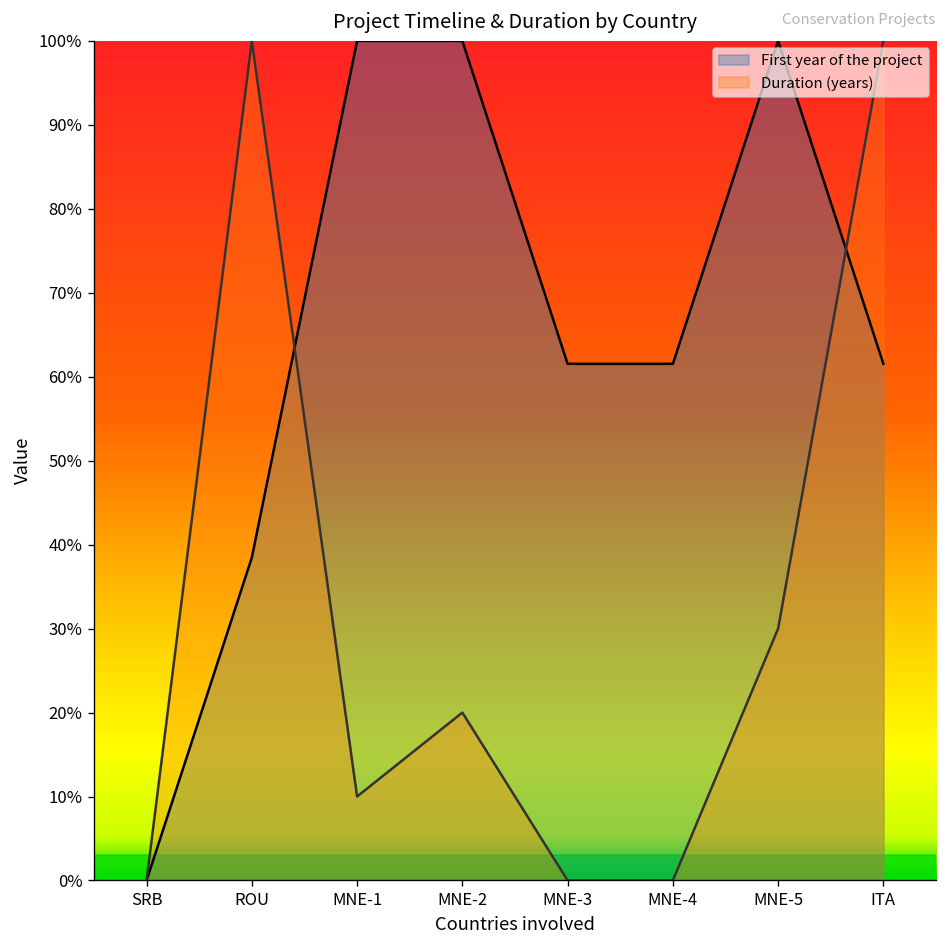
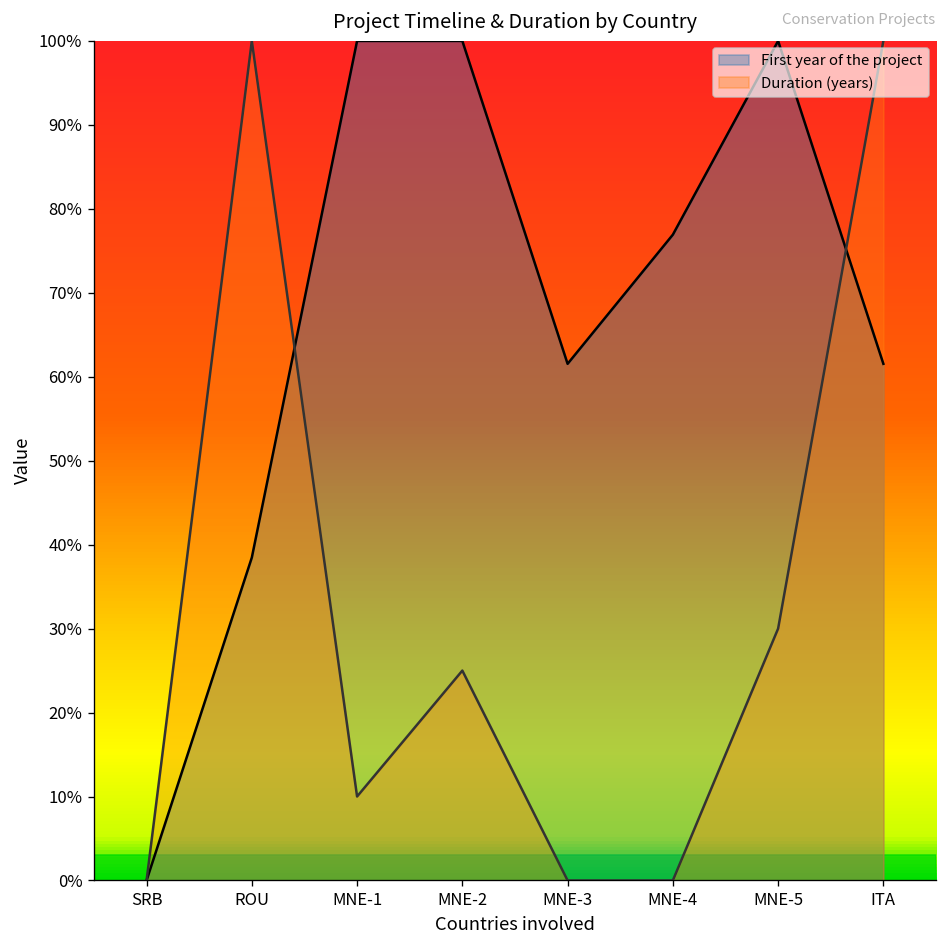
Duration (years), MNE-2: 20% -> 25%
First year of the project, MNE-4: 62% -> 77%
